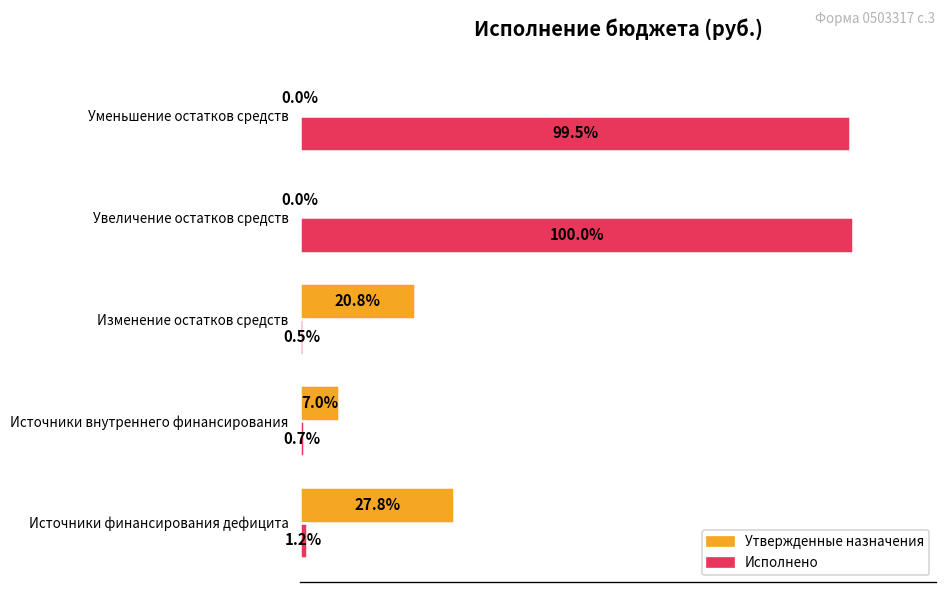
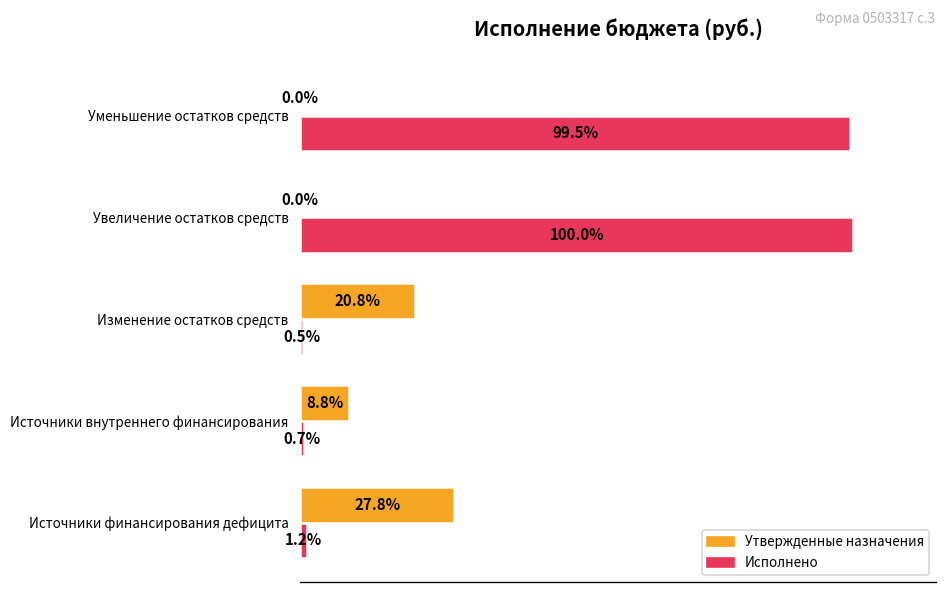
Утвержденные назначения, Источники внутреннего финансирования: 7.0% -> 8.8%
